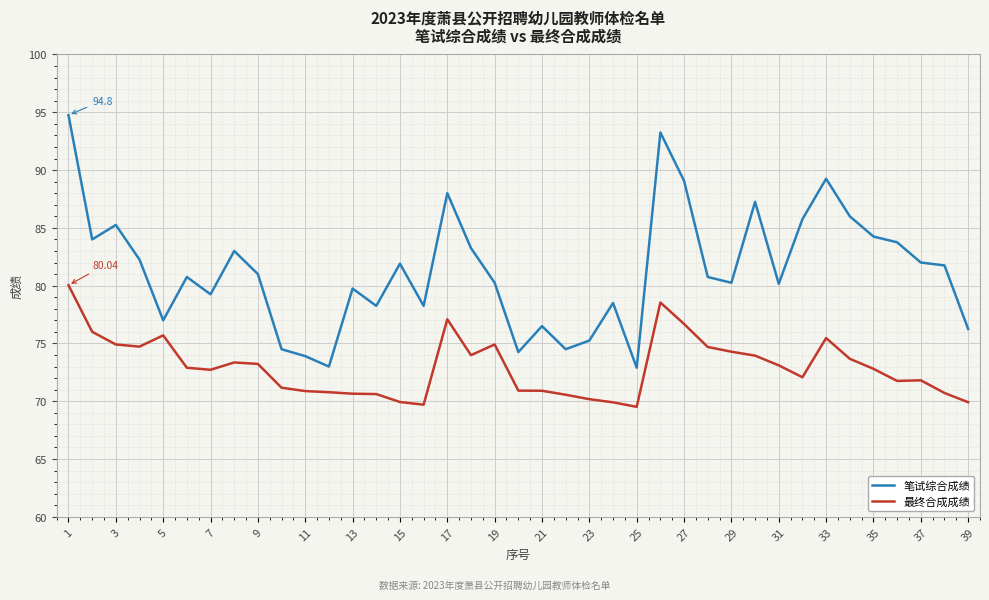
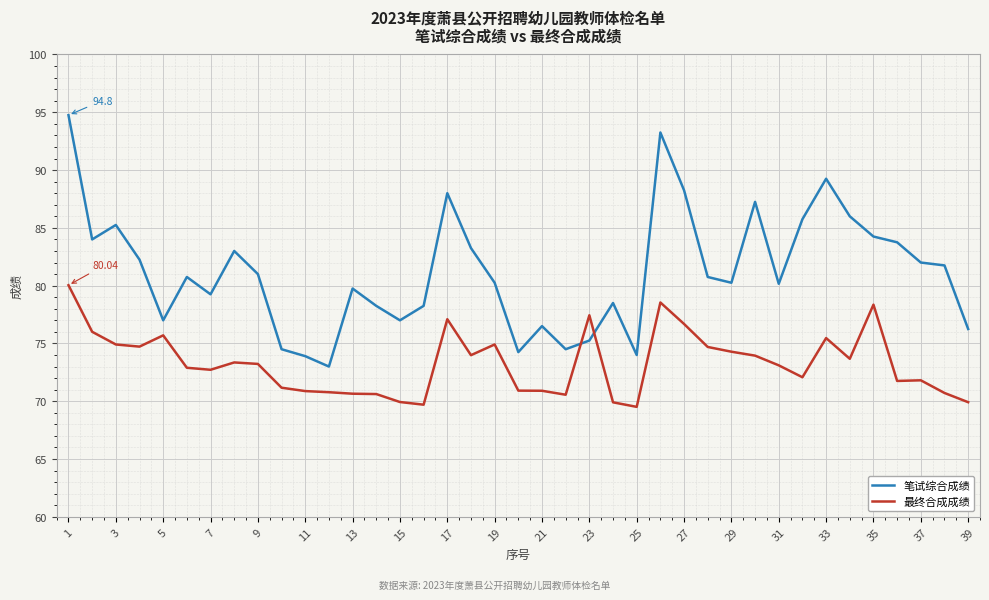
笔试综合成绩, 15: 81.9 -> 77.0
最终合成成绩, 23: 70.2 -> 77.4
笔试综合成绩, 25: 72.9 -> 74.0
笔试综合成绩, 27: 89.1 -> 88.3
最终合成成绩, 35: 72.8 -> 78.4
